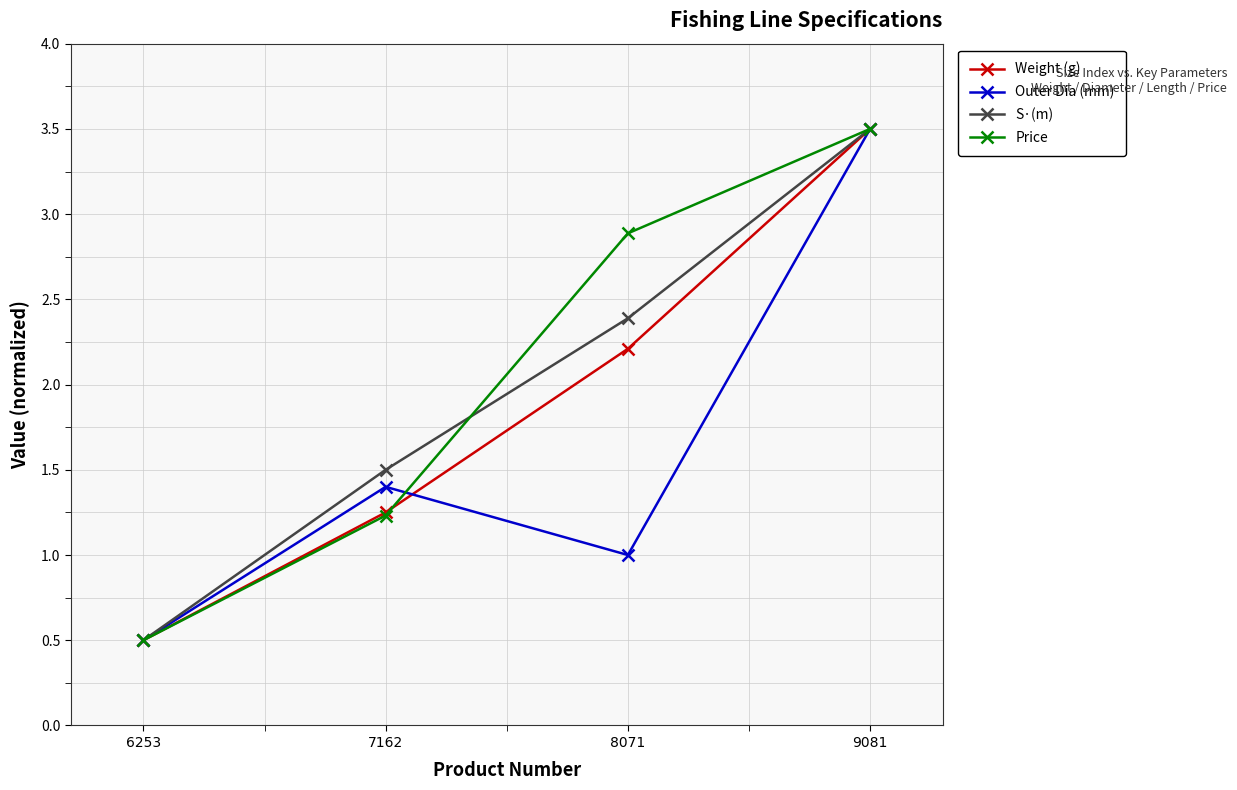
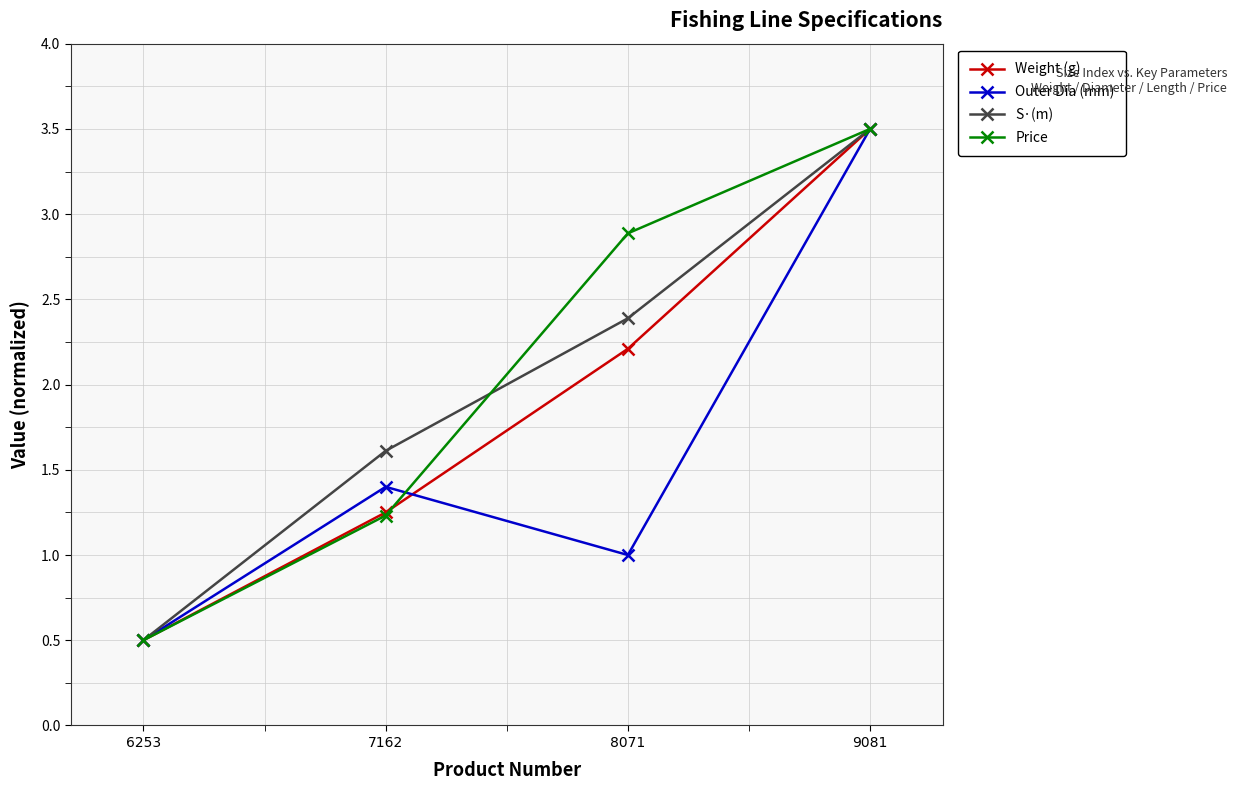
S·(m), 7162: 1.50 -> 1.61
